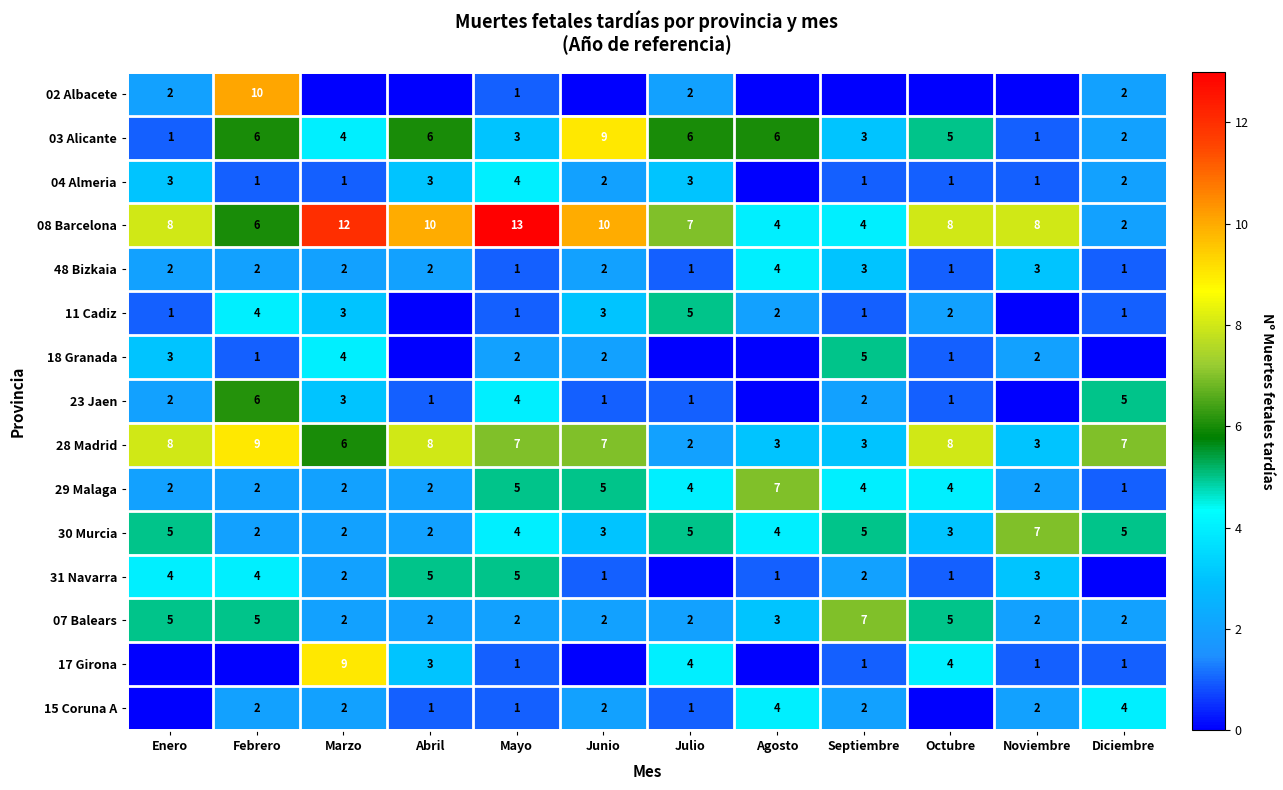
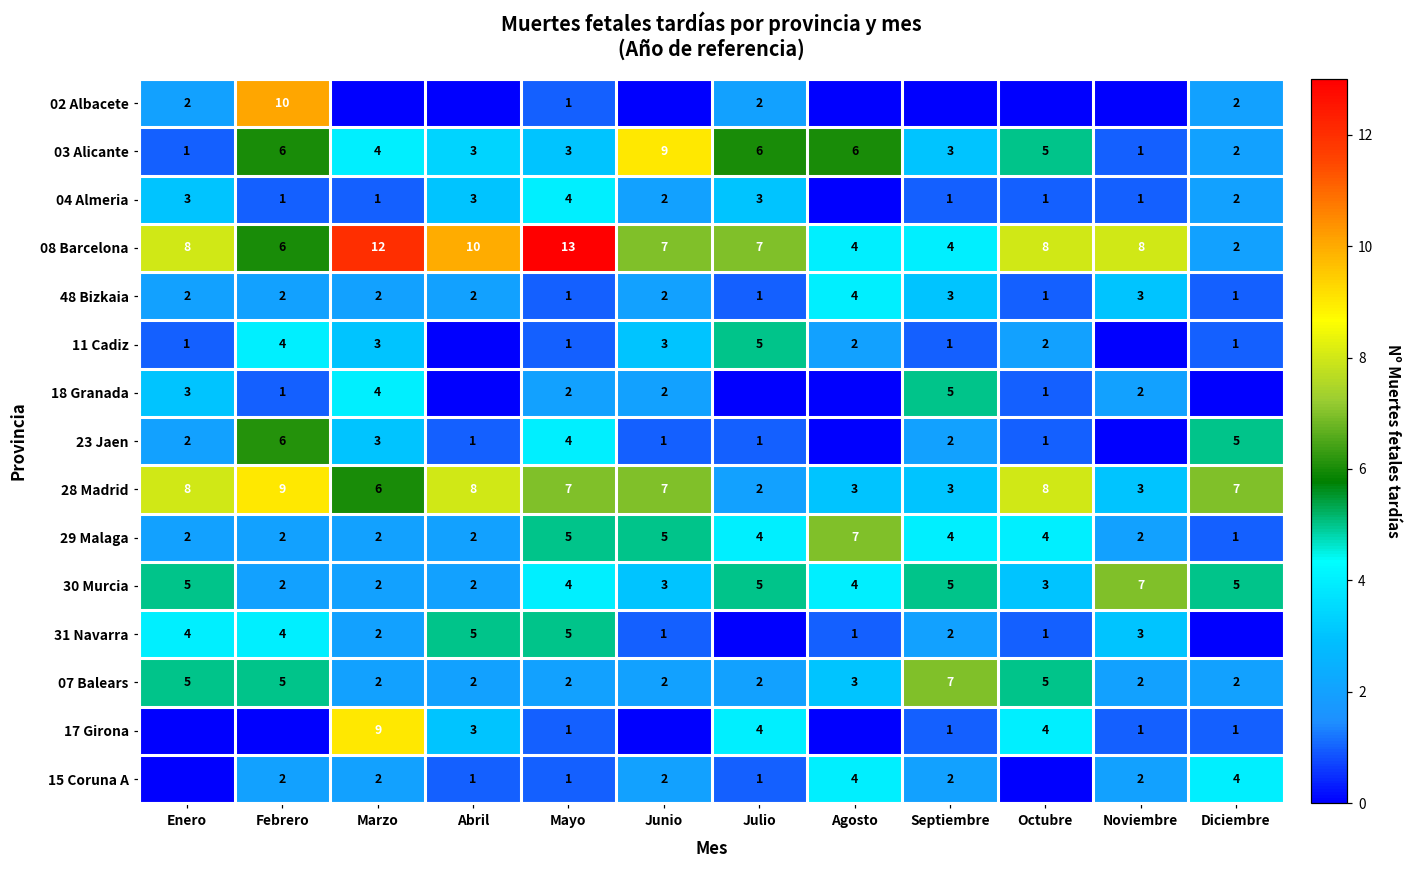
03 Alicante, Abril: 6 -> 3
08 Barcelona, Junio: 10 -> 7
